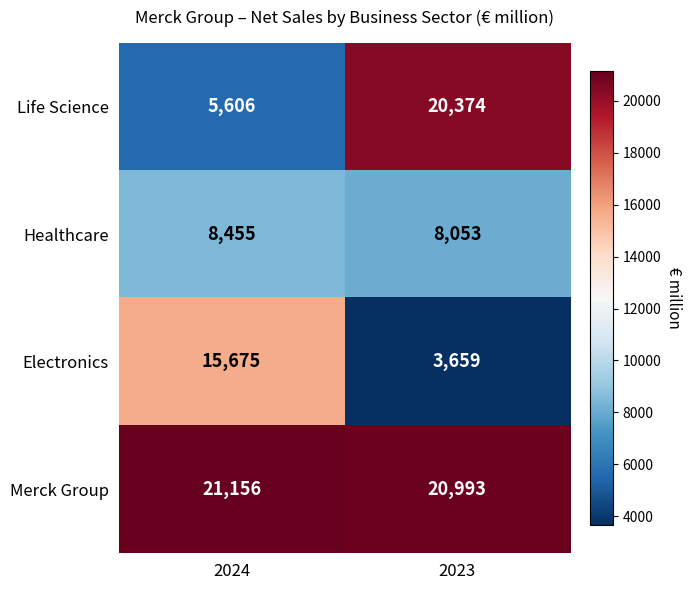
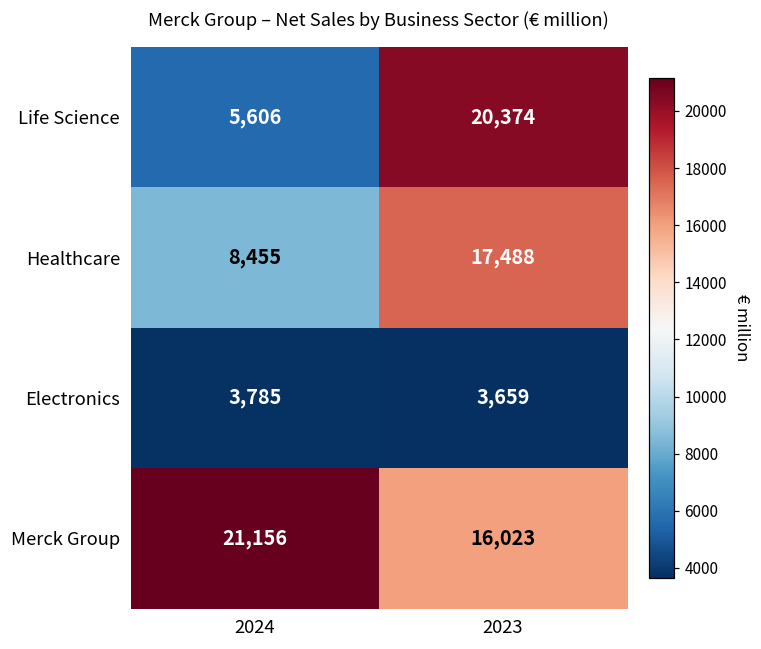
Healthcare, 2023: 8,053 -> 17,488
Electronics, 2024: 15,675 -> 3,785
Merck Group, 2023: 20,993 -> 16,023
